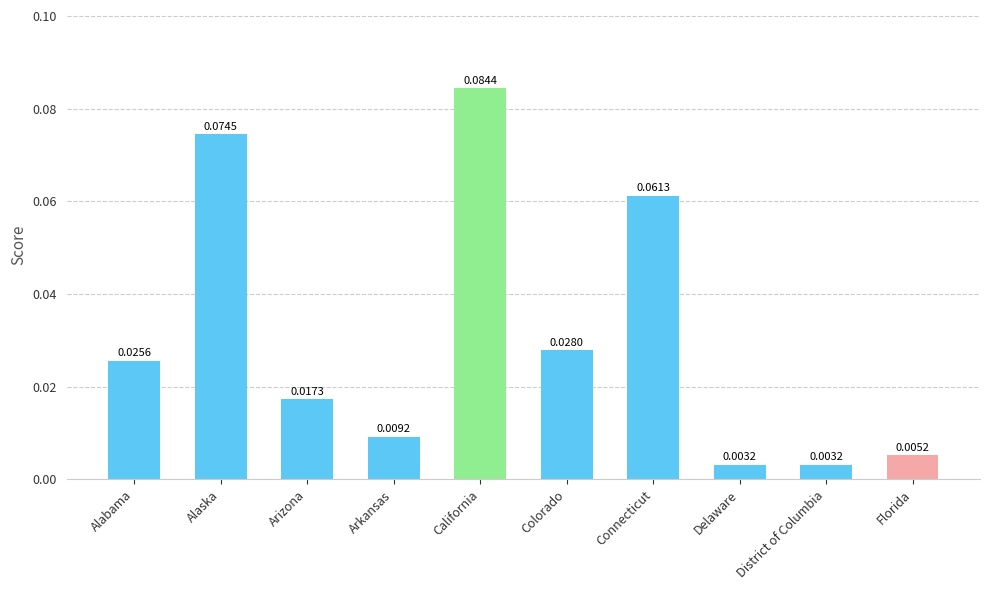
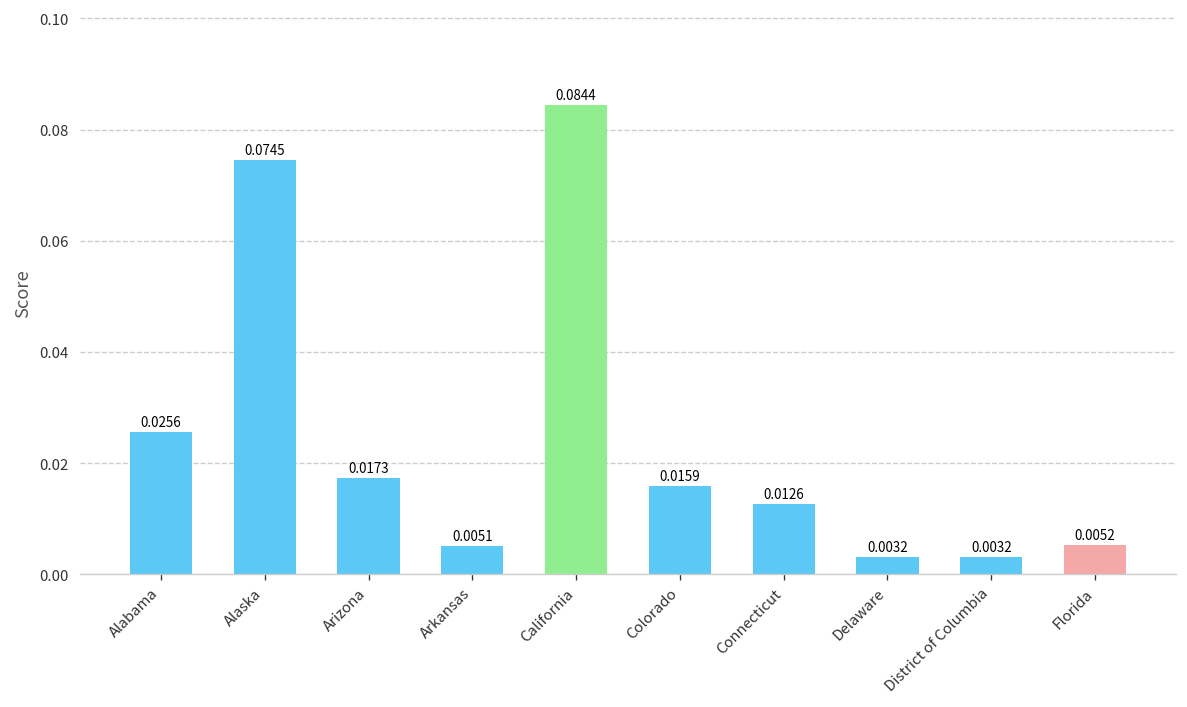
Arkansas: 0.0092 -> 0.0051
Colorado: 0.0280 -> 0.0159
Connecticut: 0.0613 -> 0.0126
